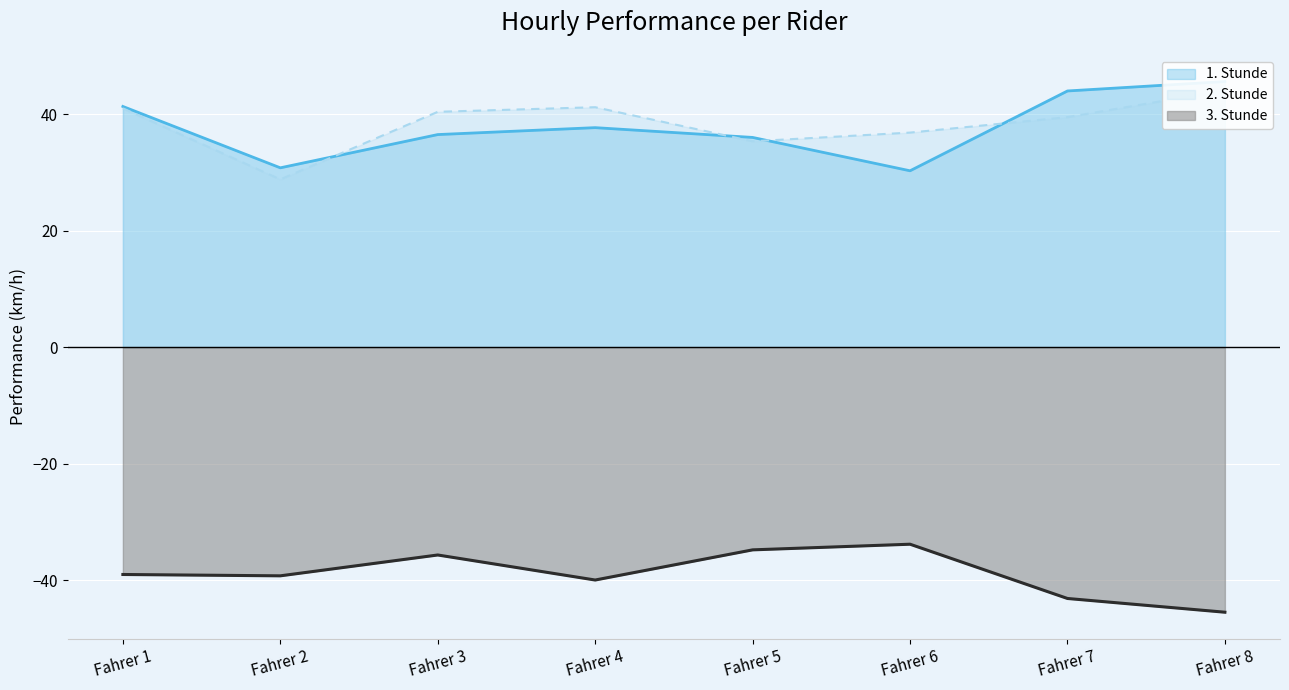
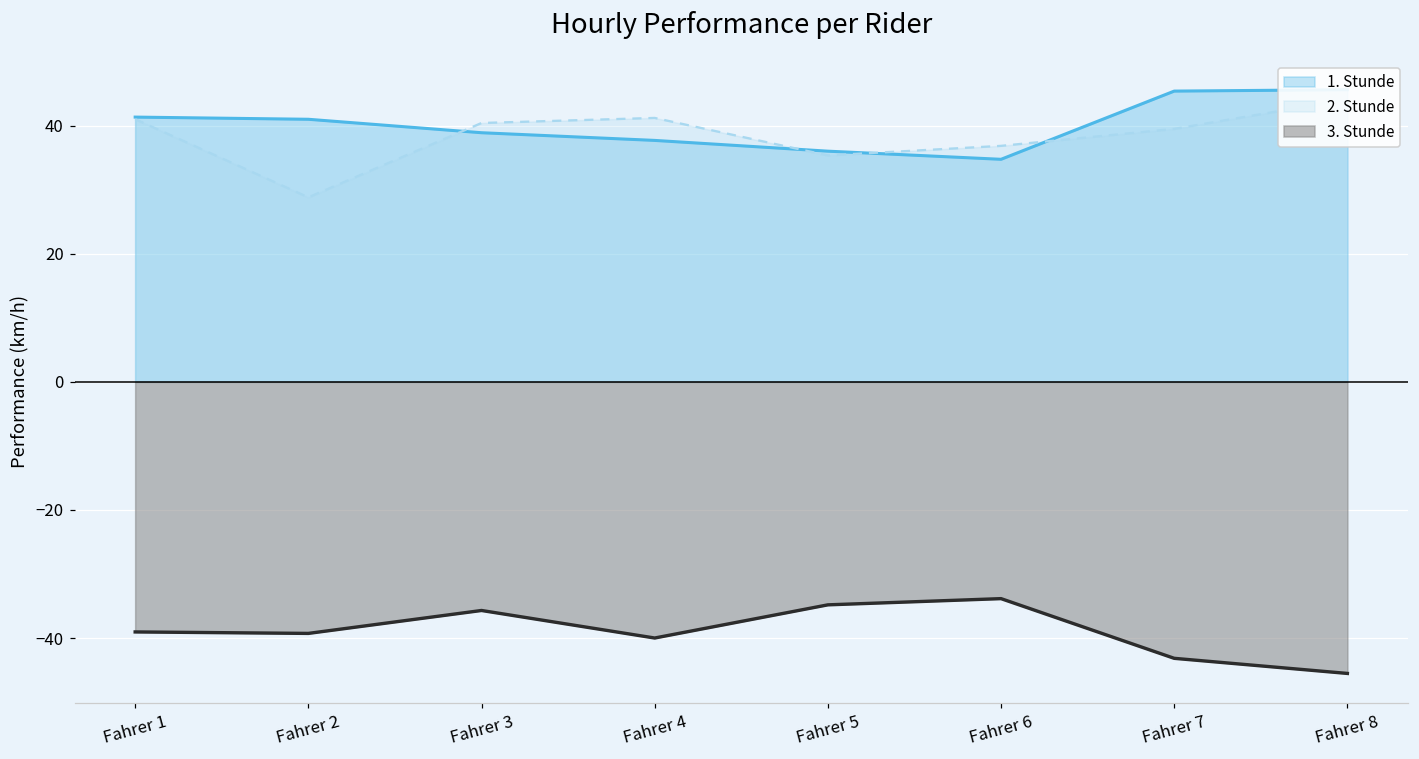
1. Stunde, Fahrer 2: 31 -> 41
1. Stunde, Fahrer 3: 37 -> 39
1. Stunde, Fahrer 6: 30 -> 35
1. Stunde, Fahrer 7: 44 -> 45
